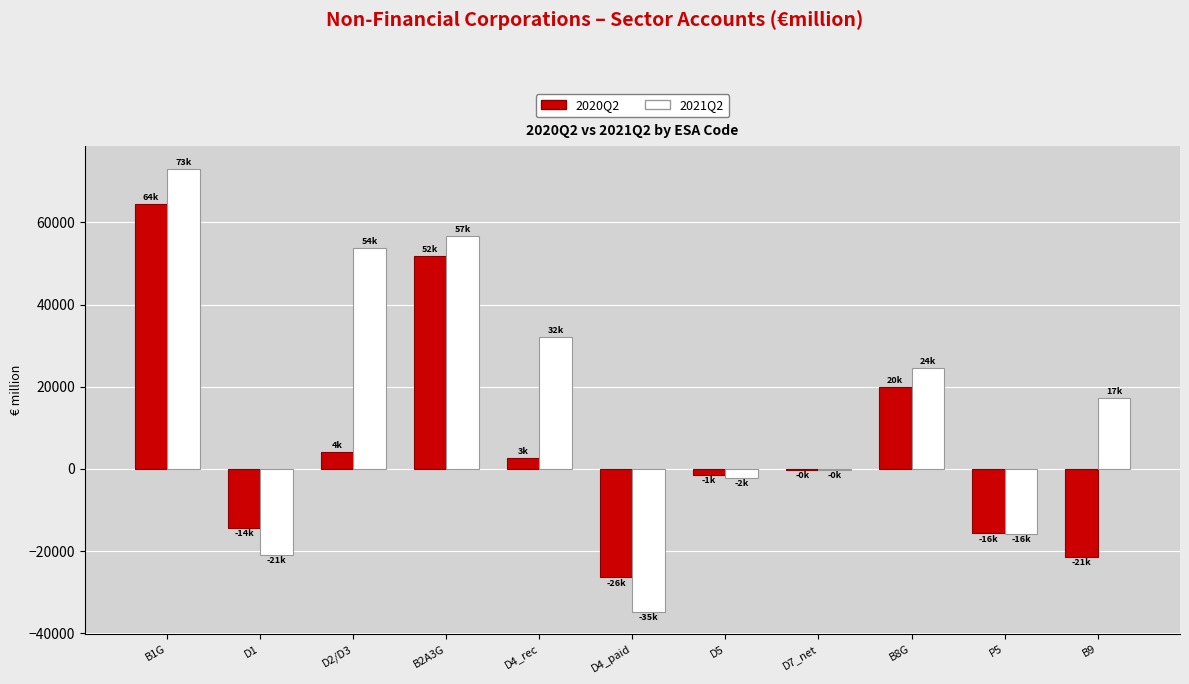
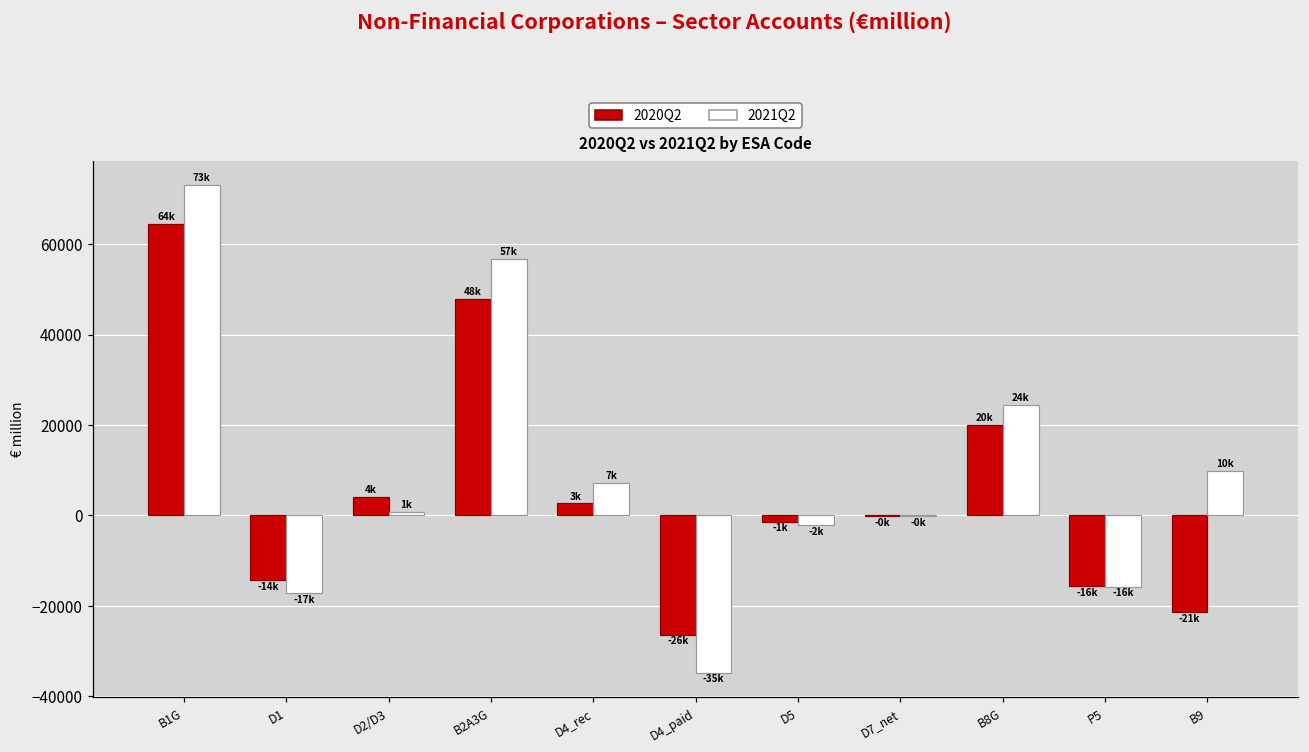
2021Q2, D1: -21k -> -17k
2021Q2, D2/D3: 54k -> 1k
2020Q2, B2A3G: 52k -> 48k
2021Q2, D4_rec: 32k -> 7k
2021Q2, B9: 17k -> 10k
